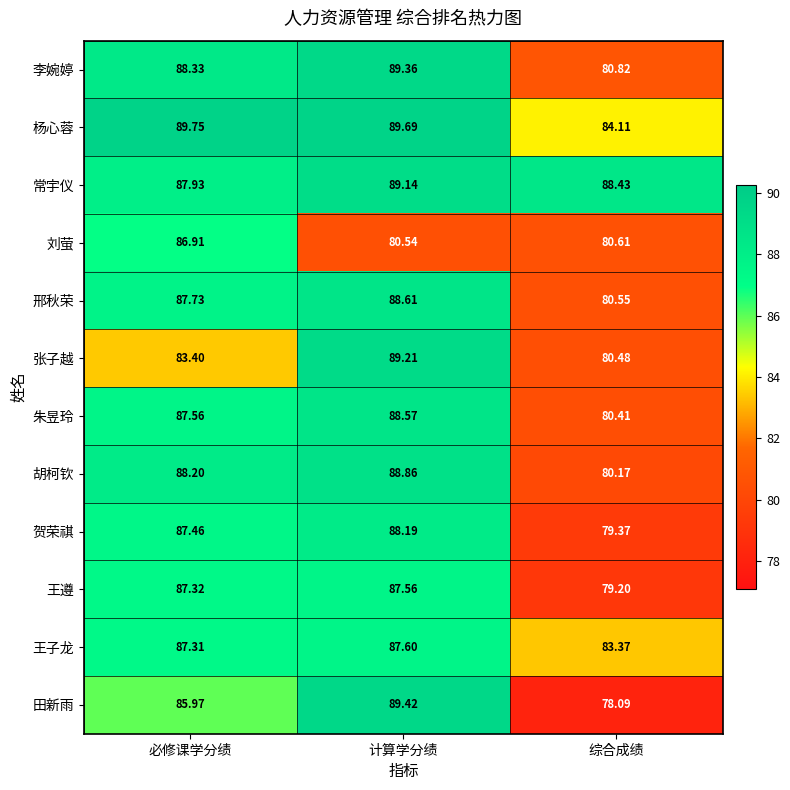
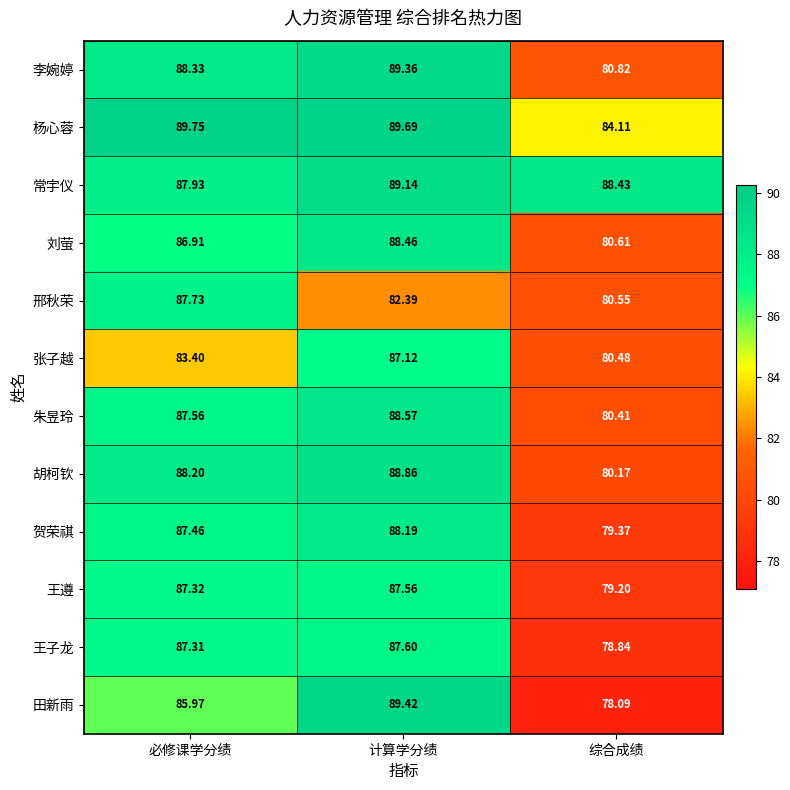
刘萤, 计算学分绩: 80.54 -> 88.46
邢秋荣, 计算学分绩: 88.61 -> 82.39
张子越, 计算学分绩: 89.21 -> 87.12
王子龙, 综合成绩: 83.37 -> 78.84
